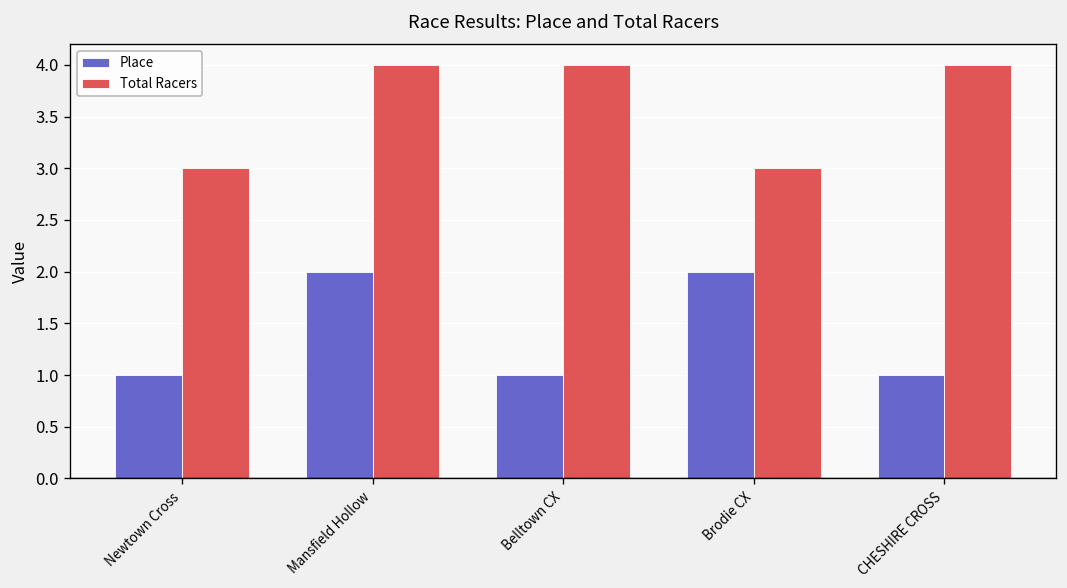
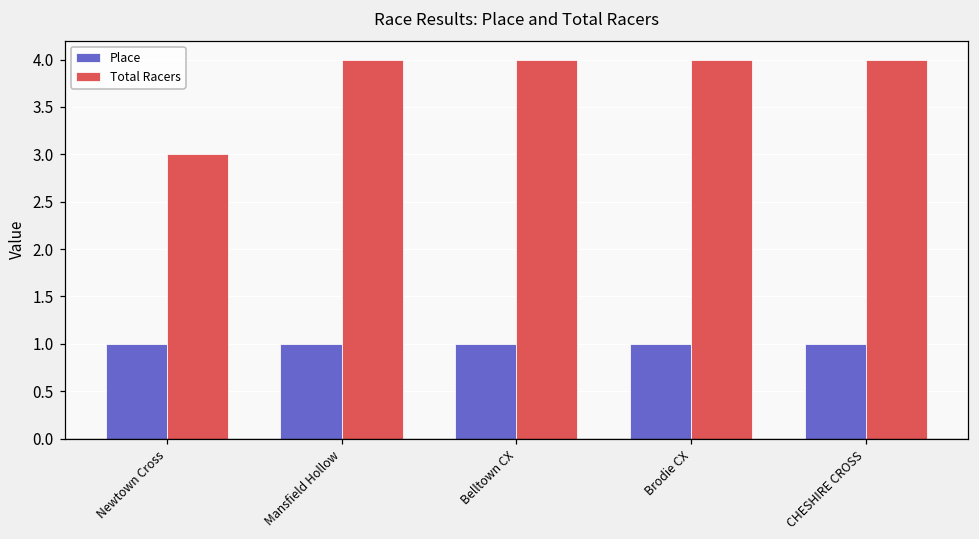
Place, Mansfield Hollow: 2 -> 1
Place, Brodie CX: 2 -> 1
Total Racers, Brodie CX: 3 -> 4
